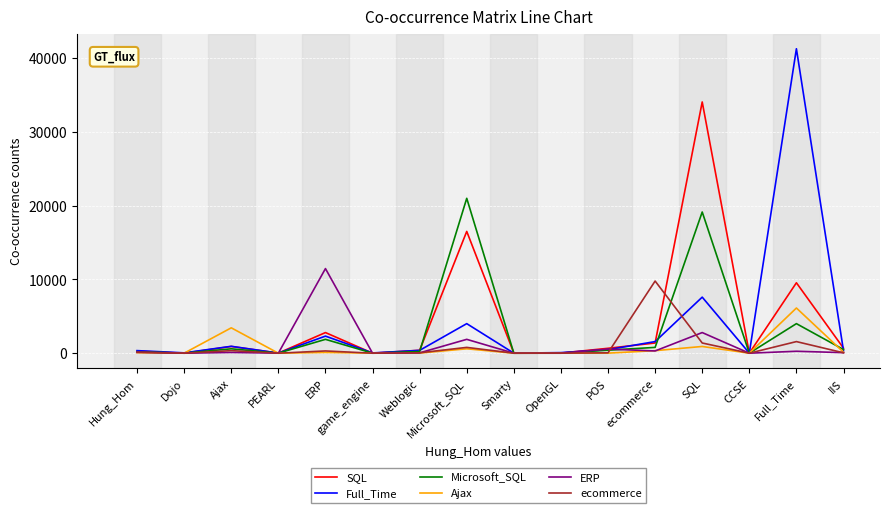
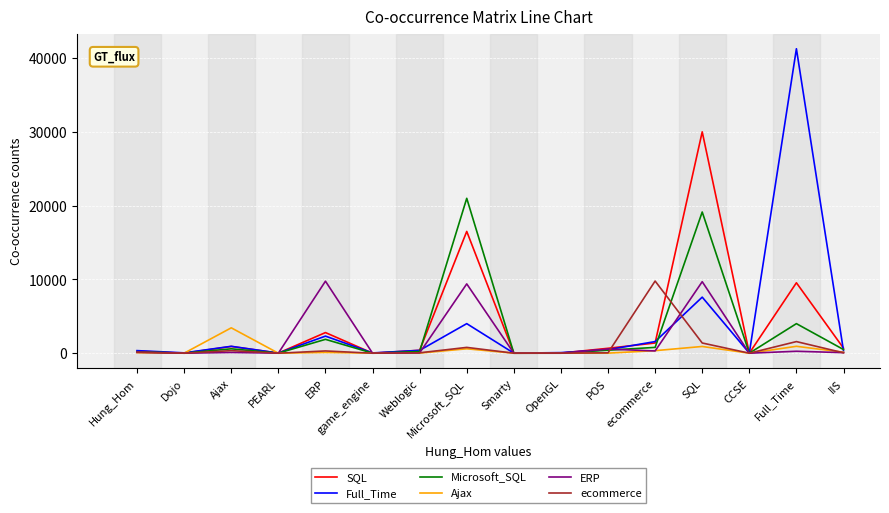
ERP, ERP: 11000 -> 10000
ERP, Microsoft_SQL: 2000 -> 9000
SQL, SQL: 34000 -> 30000
ERP, SQL: 3000 -> 10000
Ajax, Full_Time: 6000 -> 1000
